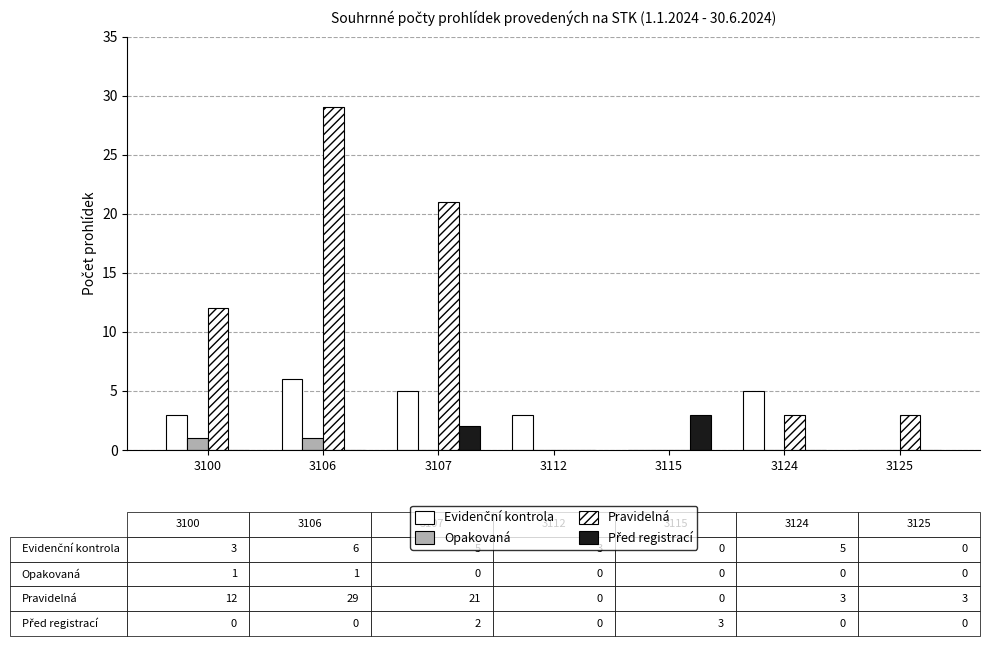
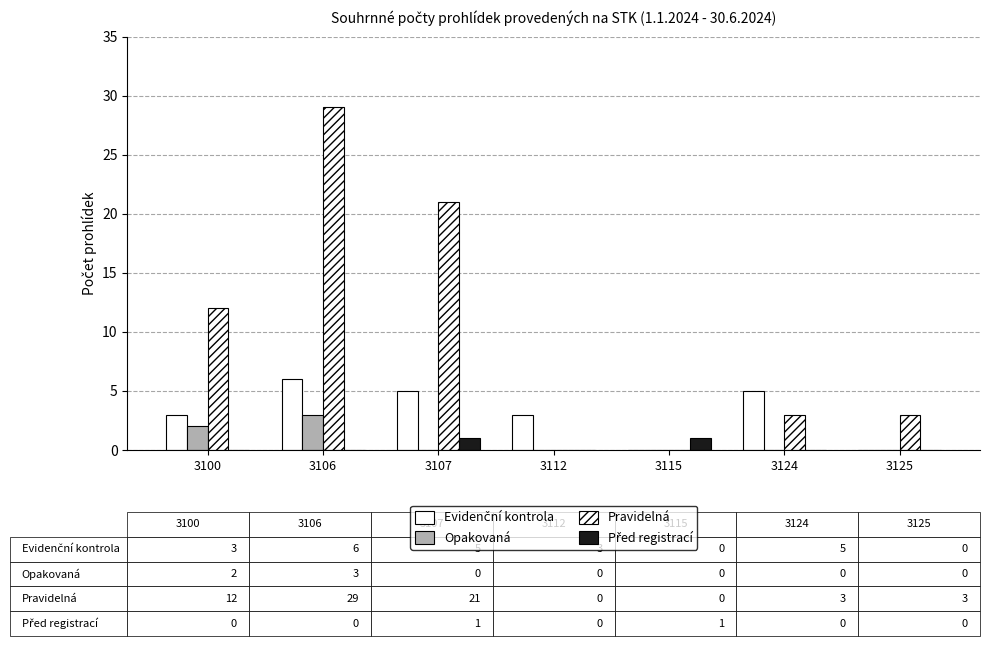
Opakovaná, 3100: 1 -> 2
Opakovaná, 3106: 1 -> 3
Před registrací, 3107: 2 -> 1
Před registrací, 3115: 3 -> 1
